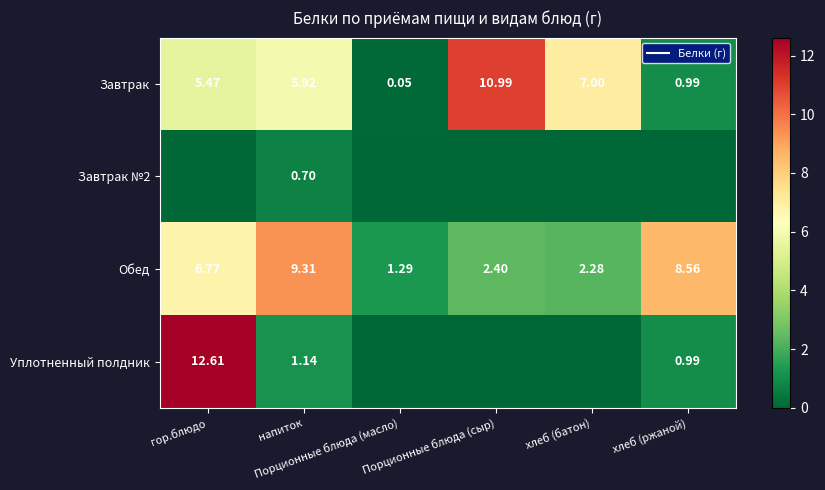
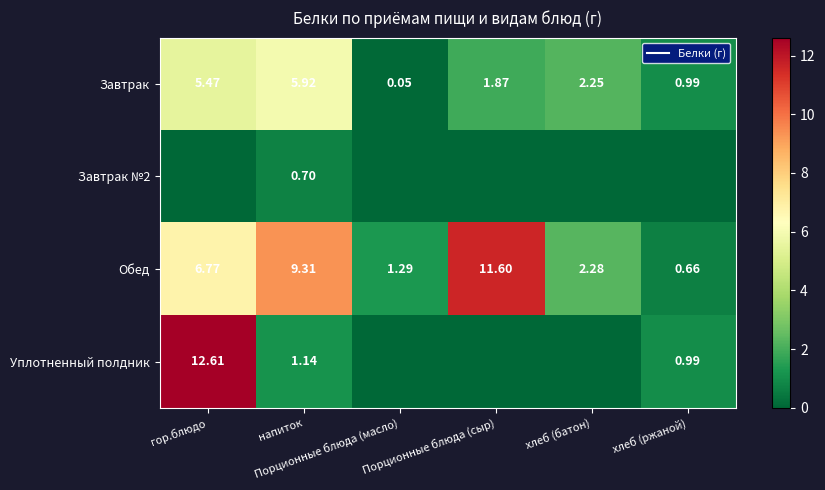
Завтрак, Порционные блюда (сыр): 10.99 -> 1.87
Завтрак, хлеб (батон): 7.00 -> 2.25
Обед, Порционные блюда (сыр): 2.40 -> 11.60
Обед, хлеб (ржаной): 8.56 -> 0.66
